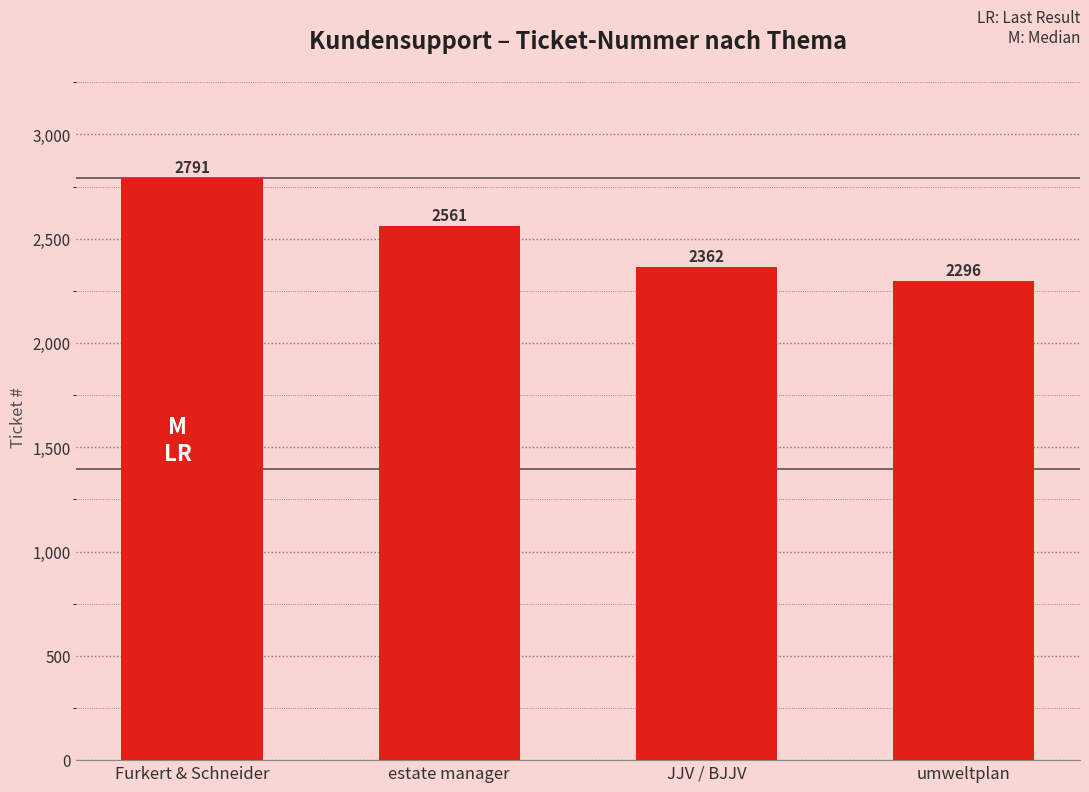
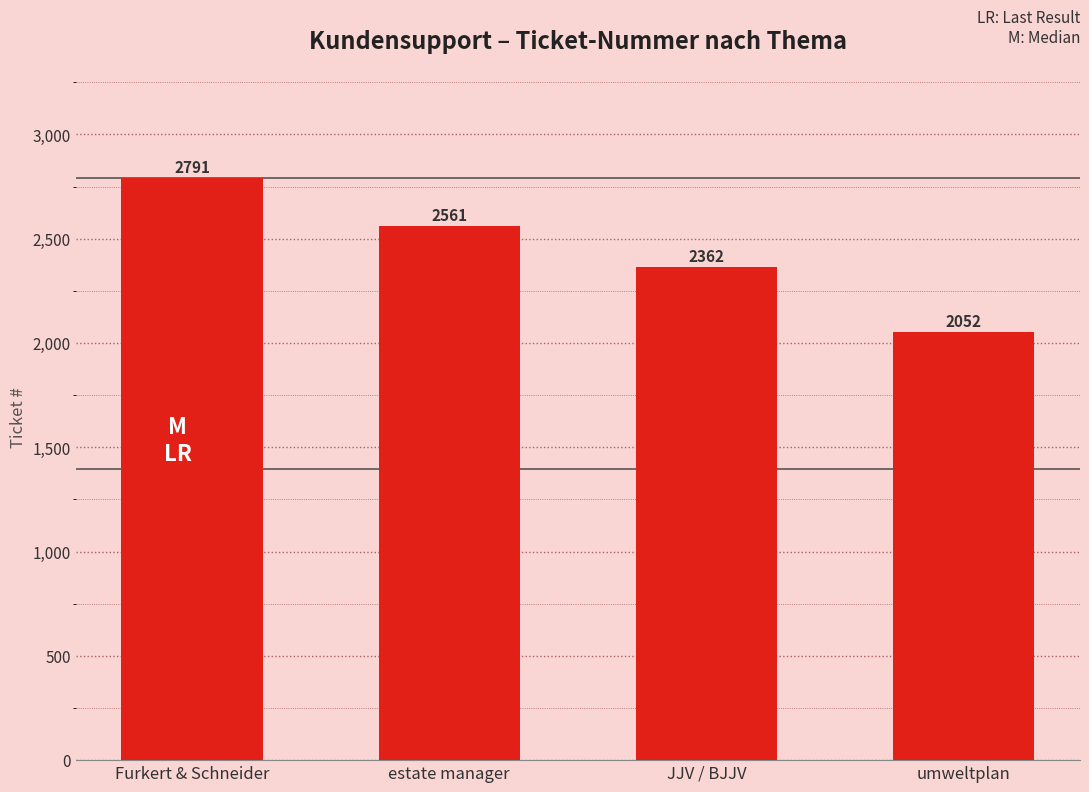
umweltplan: 2296 -> 2052
